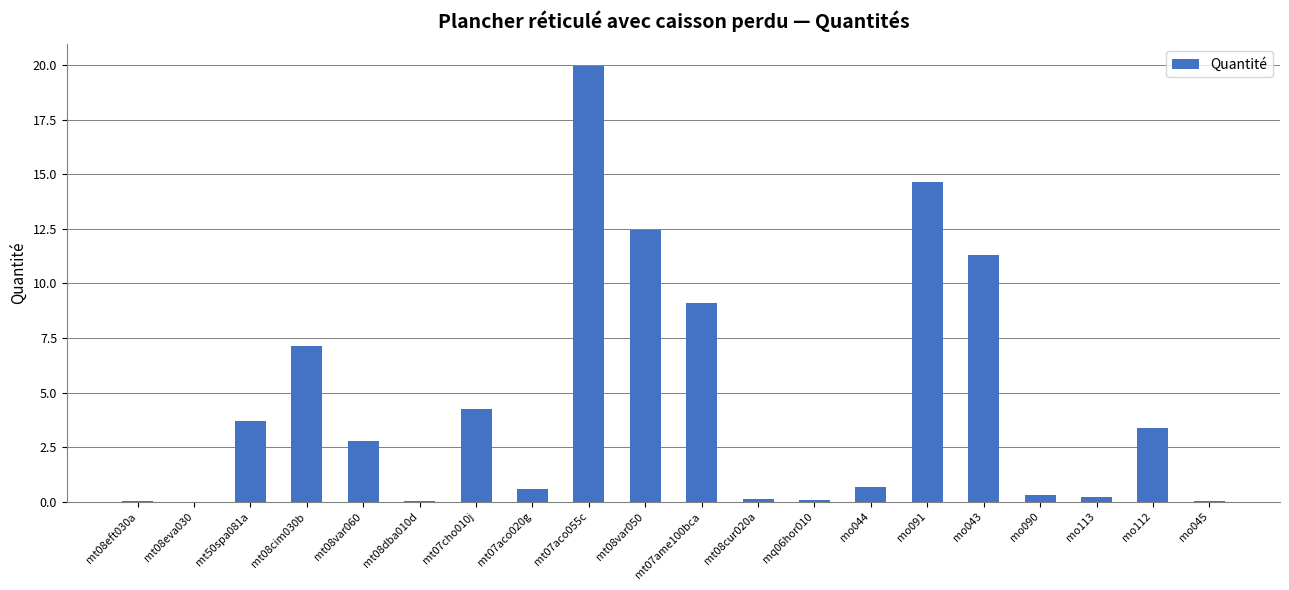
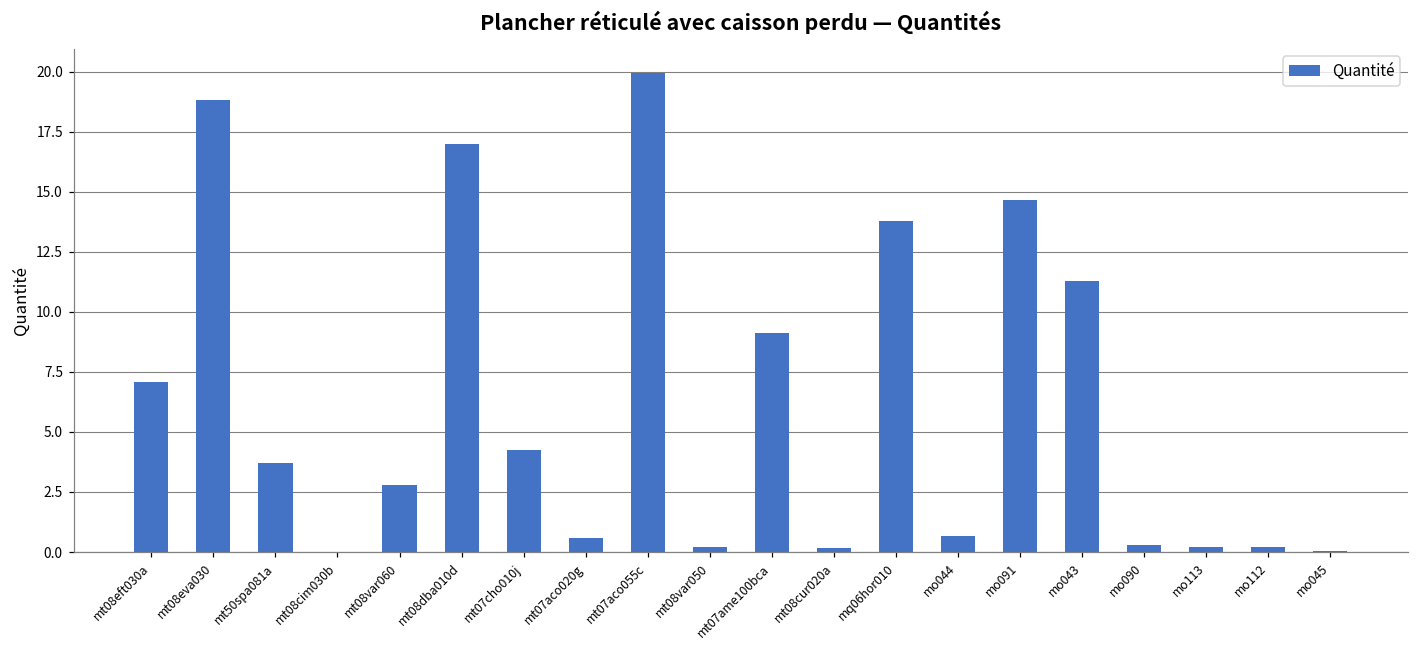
mt08eft030a: 0.0 -> 7.1
mt08eva030: 0.0 -> 18.8
mt08cim030b: 7.1 -> 0.0
mt08dba010d: 0.0 -> 17.0
mt08var050: 12.5 -> 0.2
mq06hor010: 0.1 -> 13.8
mo112: 3.4 -> 0.2
